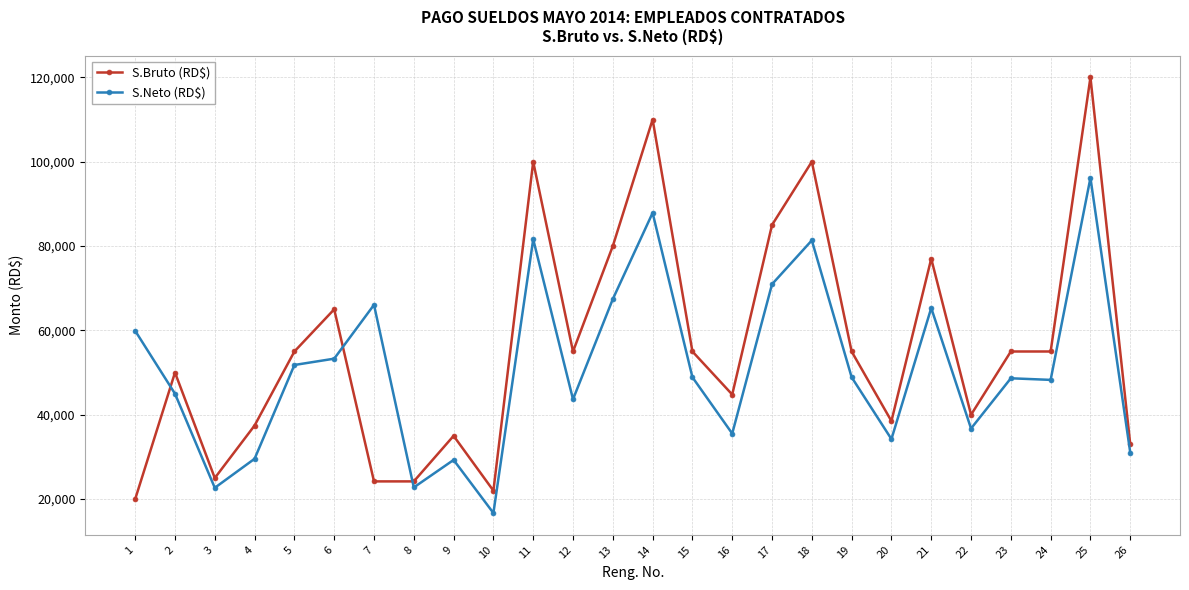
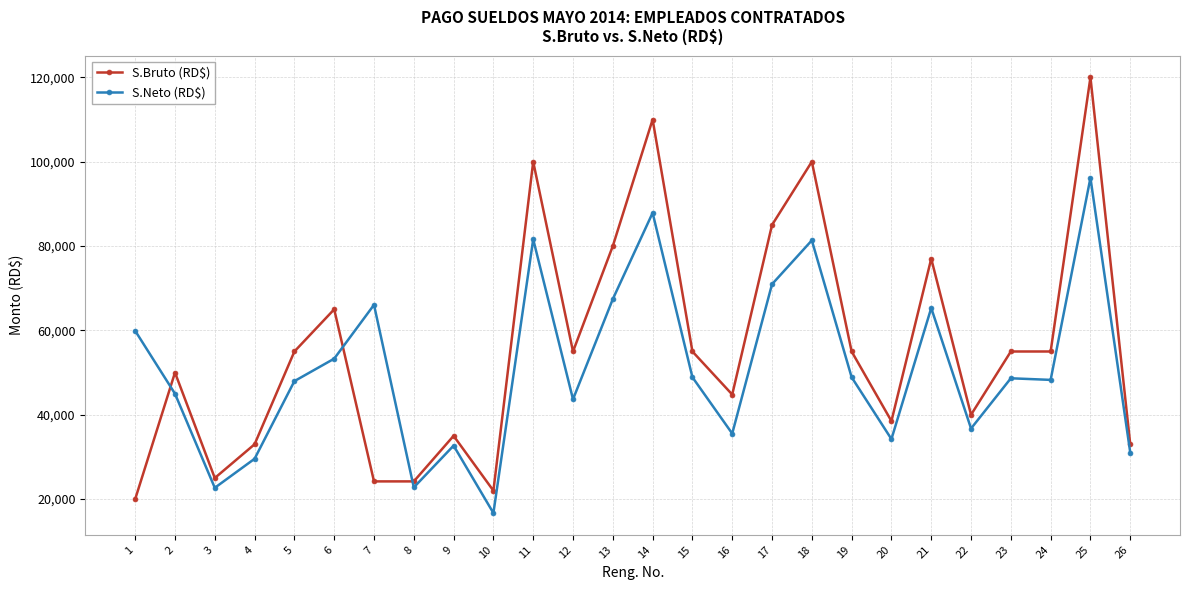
S.Bruto (RD$), 4: 37,000 -> 33,000
S.Neto (RD$), 5: 52,000 -> 48,000
S.Neto (RD$), 9: 29,000 -> 33,000
